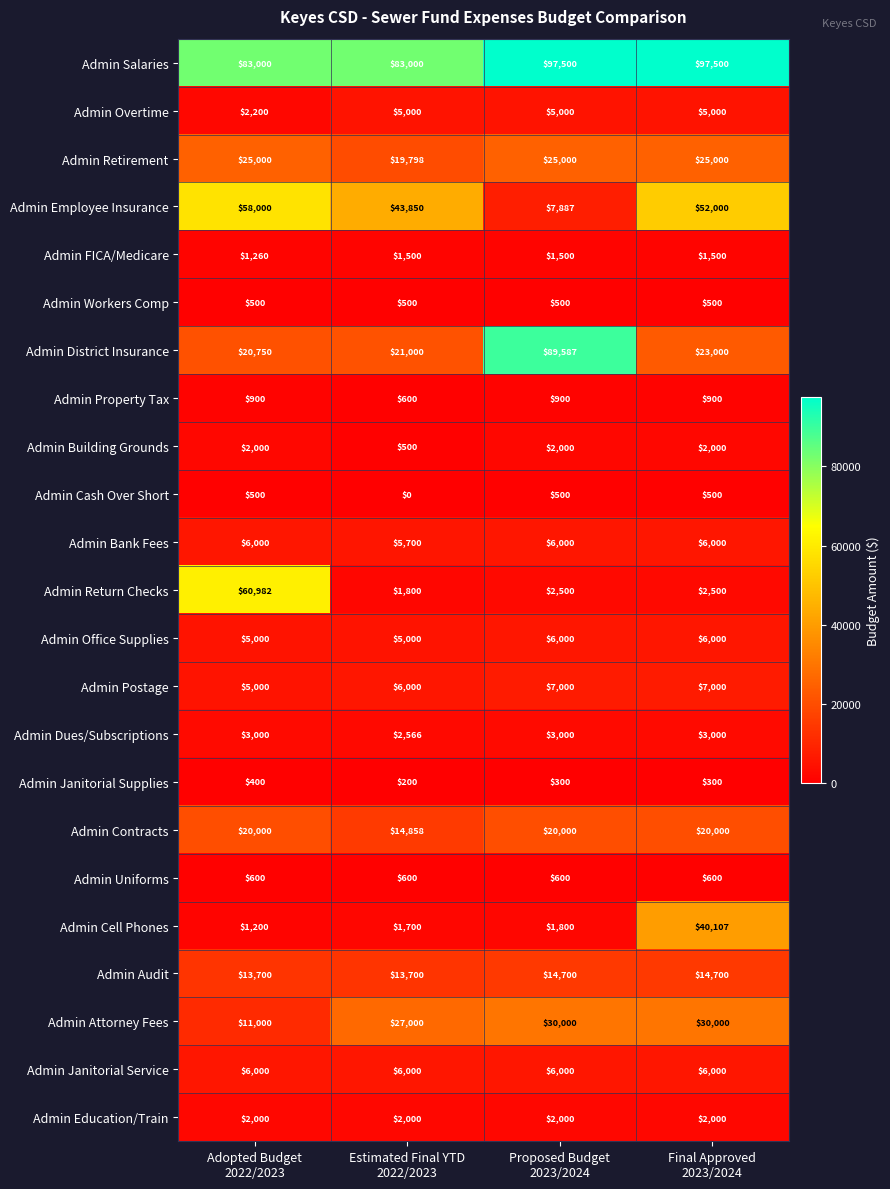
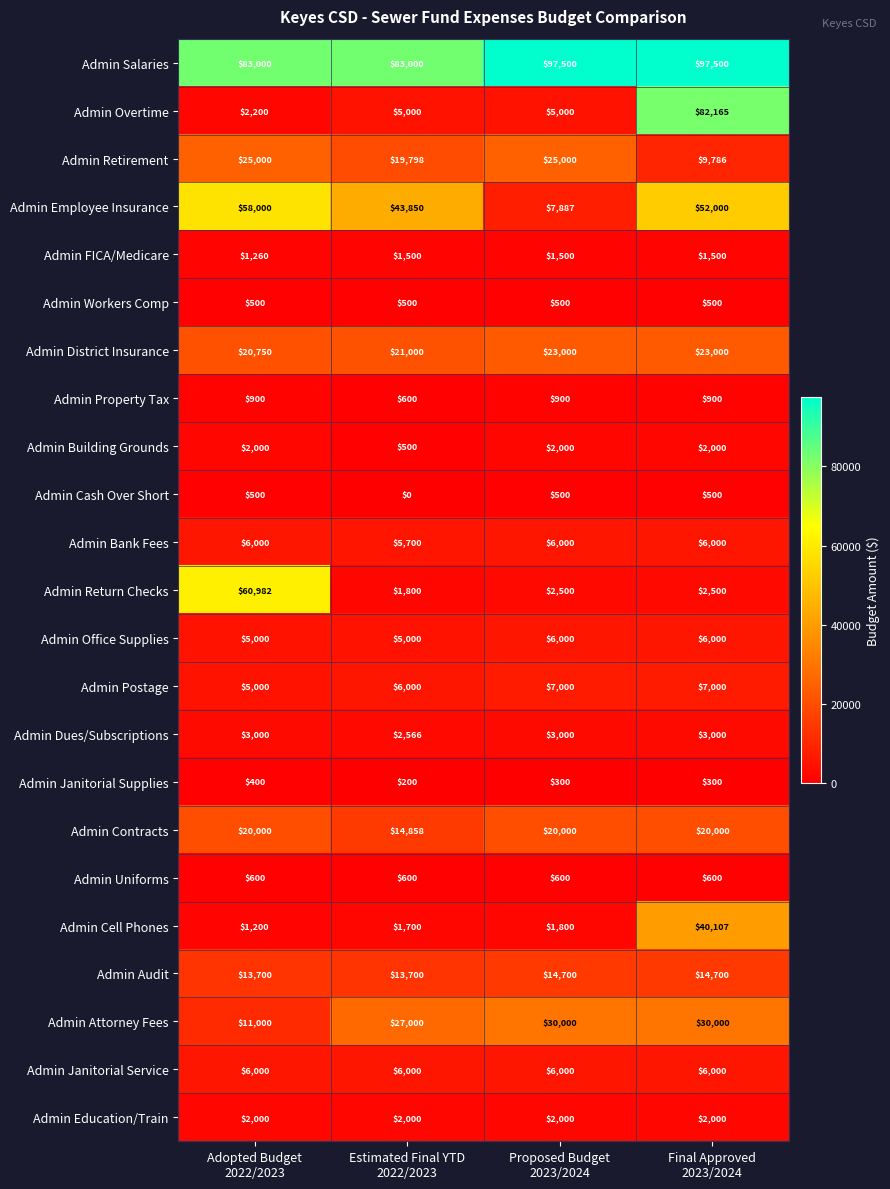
Admin Overtime, Final Approved 2023/2024: $5,000 -> $82,165
Admin Retirement, Final Approved 2023/2024: $25,000 -> $9,786
Admin District Insurance, Proposed Budget 2023/2024: $89,587 -> $23,000
